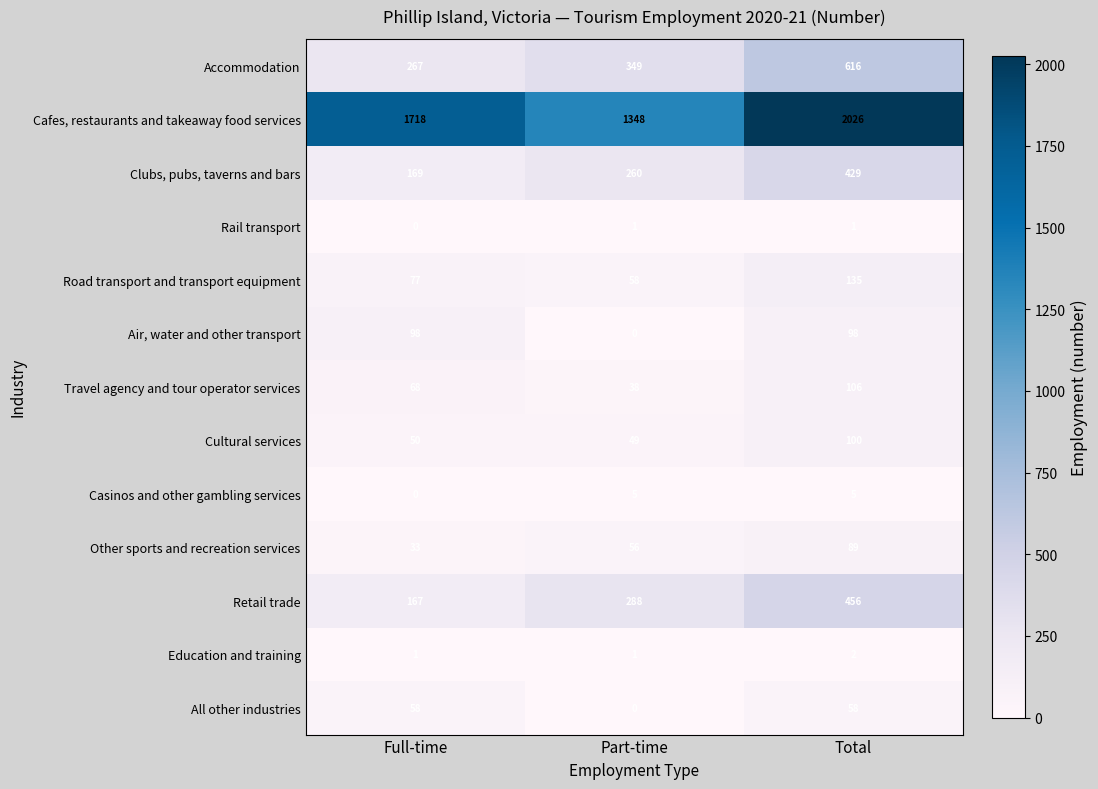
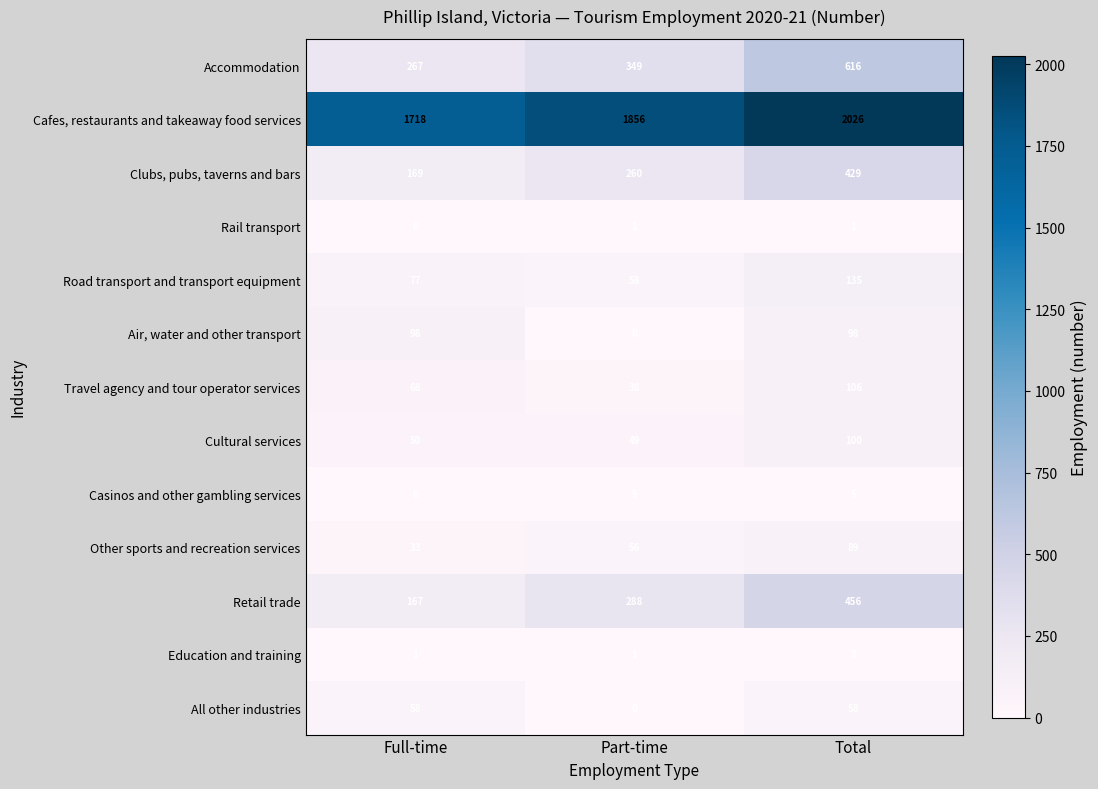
Cafes, restaurants and takeaway food services, Part-time: 1348 -> 1856
